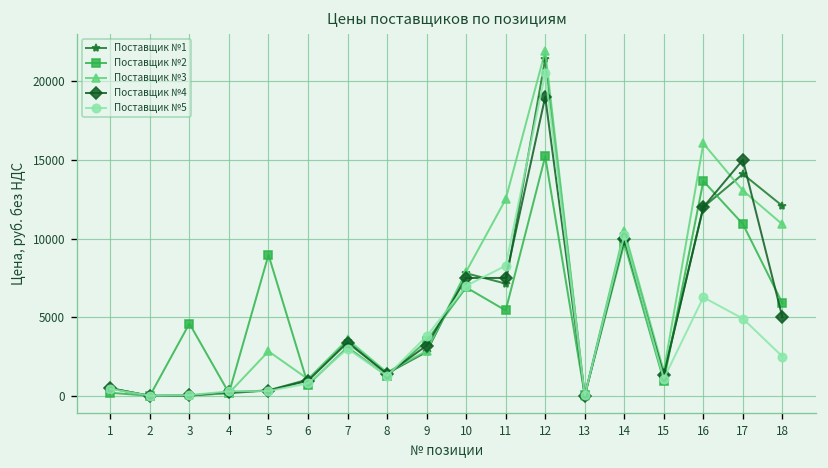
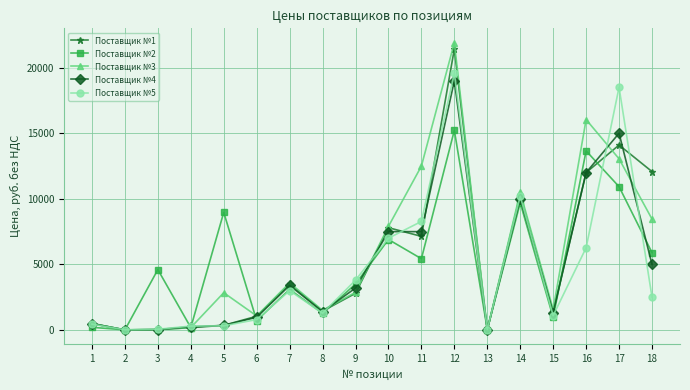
Поставщик №5, 12: 20500 -> 19600
Поставщик №5, 17: 4900 -> 18500
Поставщик №3, 18: 10900 -> 8500
